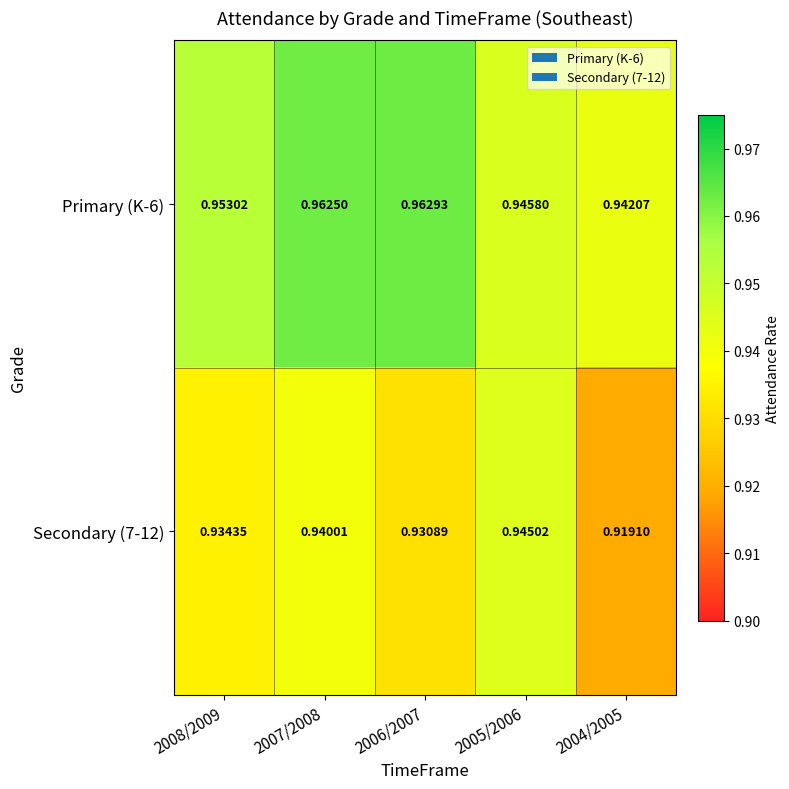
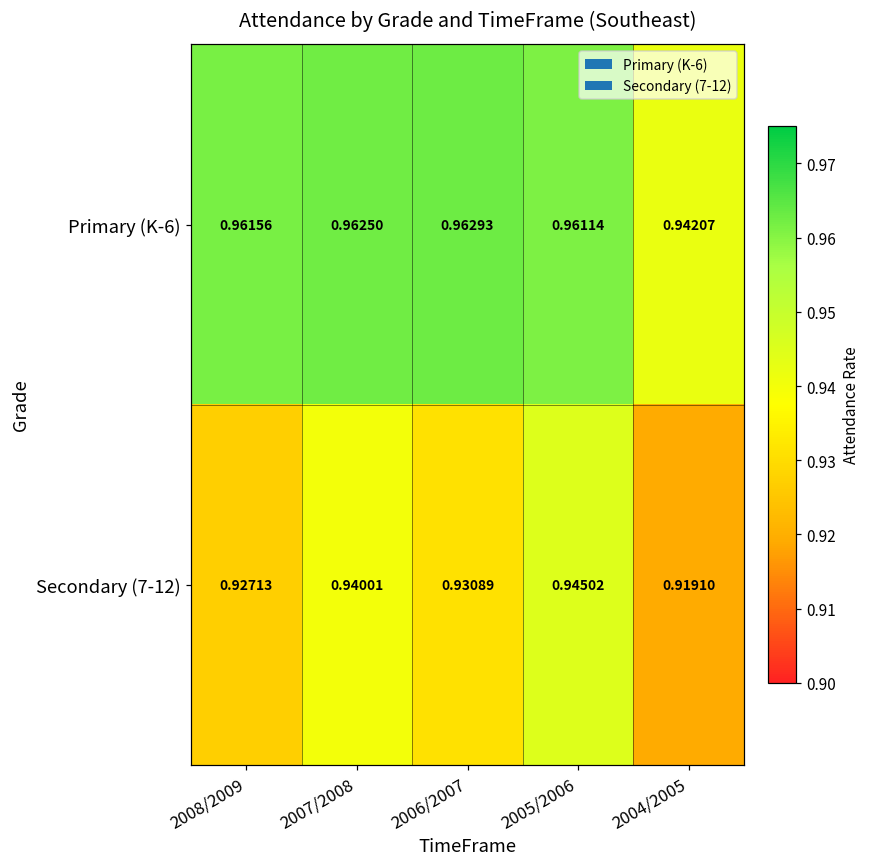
Primary (K-6), 2008/2009: 0.95302 -> 0.96156
Primary (K-6), 2005/2006: 0.94580 -> 0.96114
Secondary (7-12), 2008/2009: 0.93435 -> 0.92713
